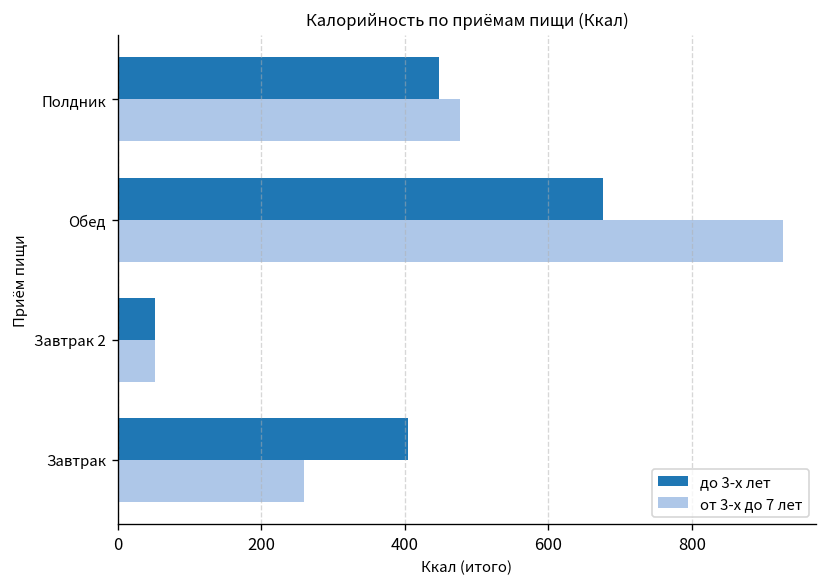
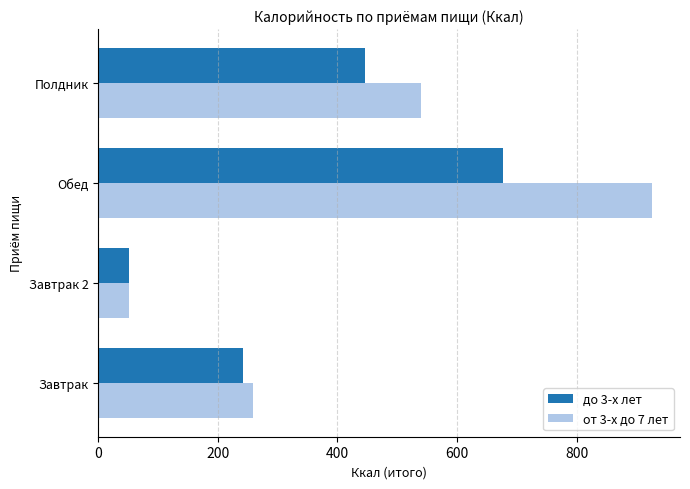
от 3-х до 7 лет, Полдник: 480 -> 540
до 3-х лет, Завтрак: 400 -> 240
